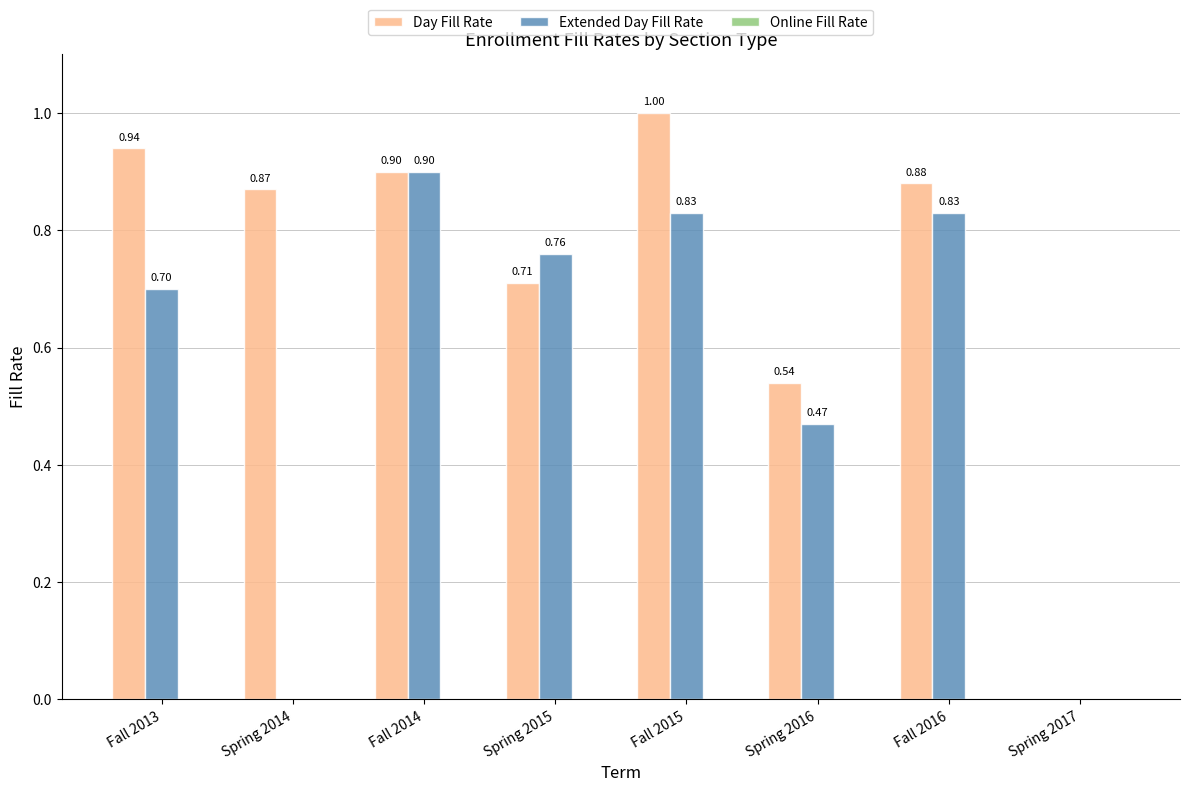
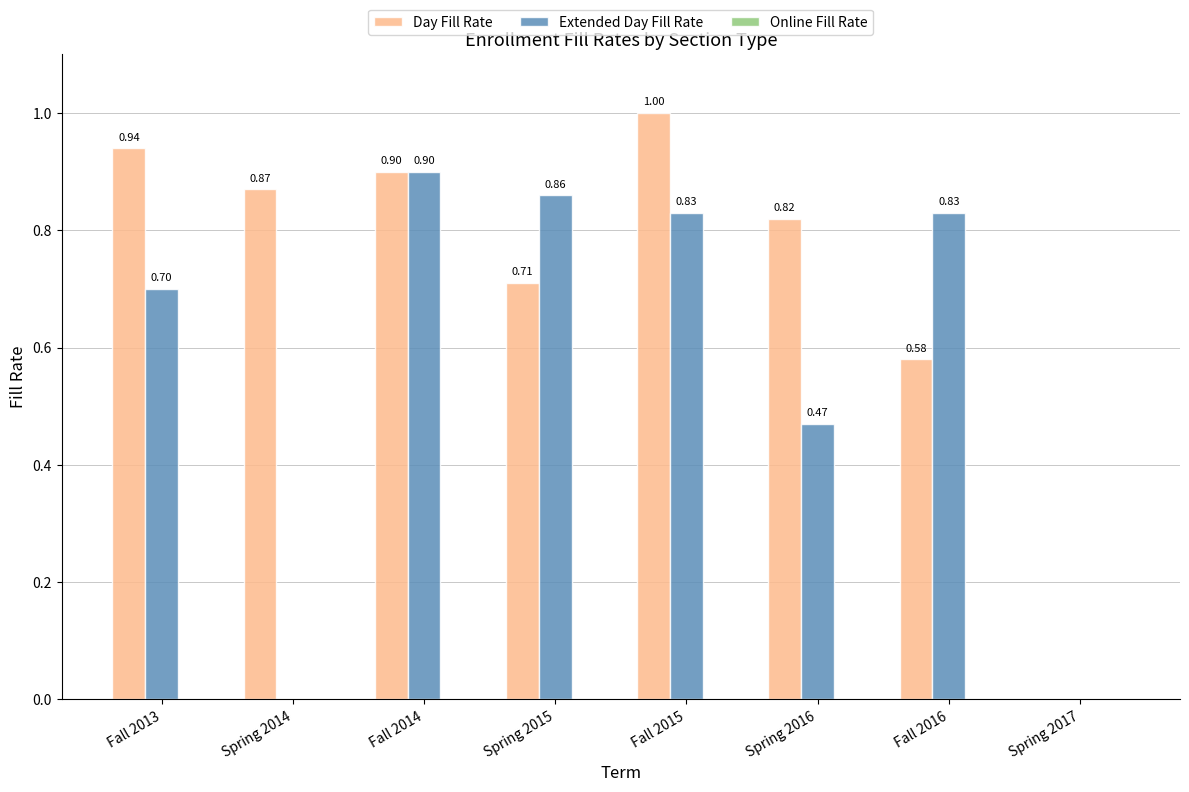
Extended Day Fill Rate, Spring 2015: 0.76 -> 0.86
Day Fill Rate, Spring 2016: 0.54 -> 0.82
Day Fill Rate, Fall 2016: 0.88 -> 0.58
